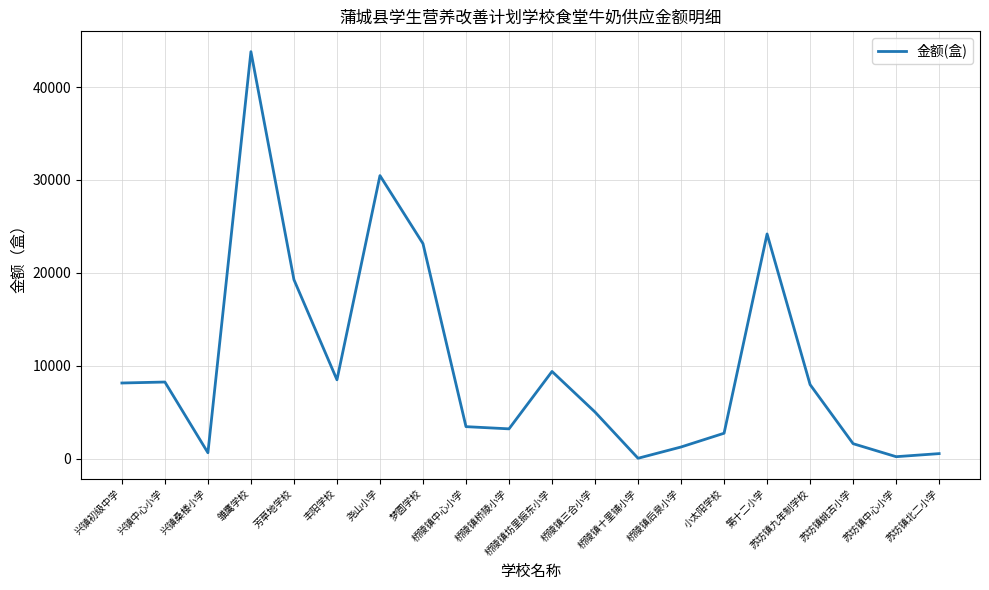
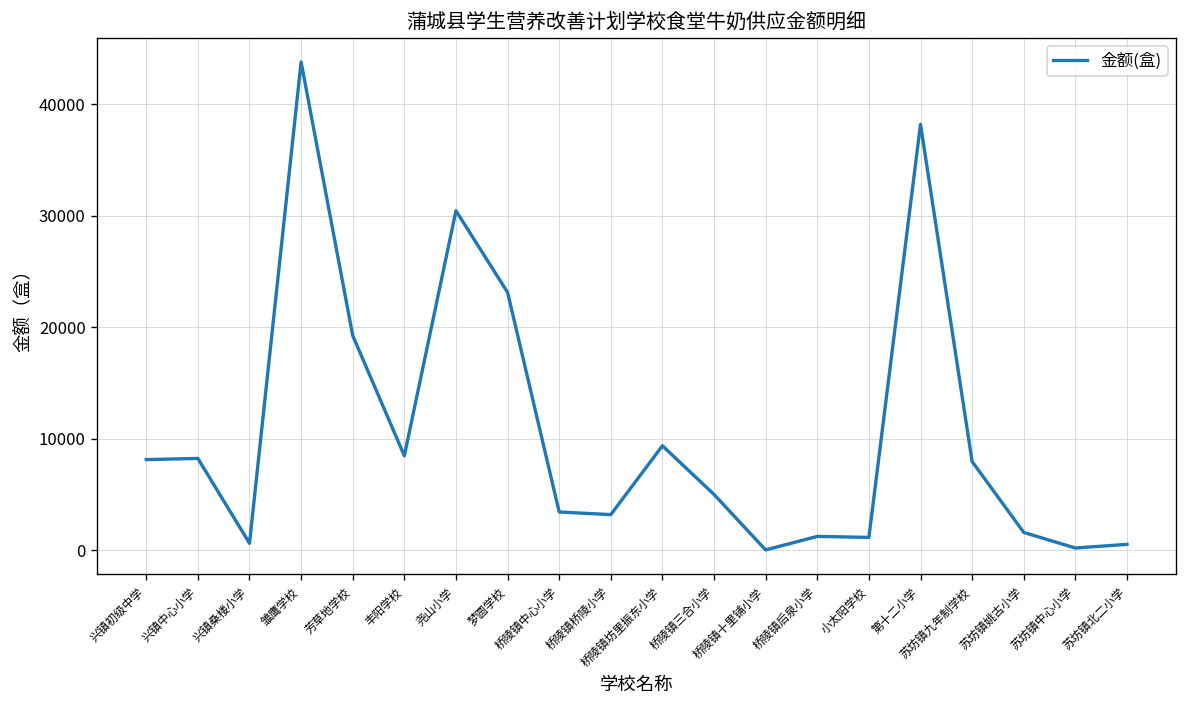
小太阳学校: 3000 -> 1000
第十二小学: 24000 -> 38000
